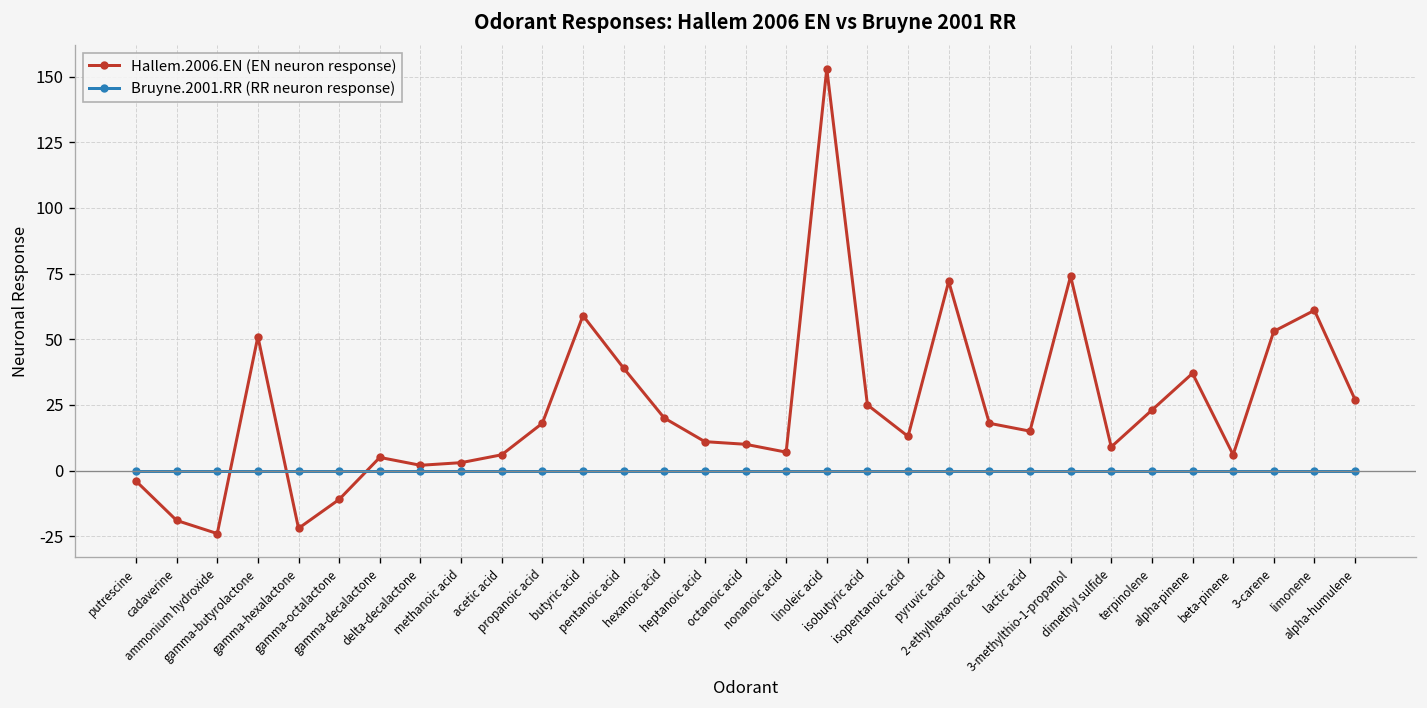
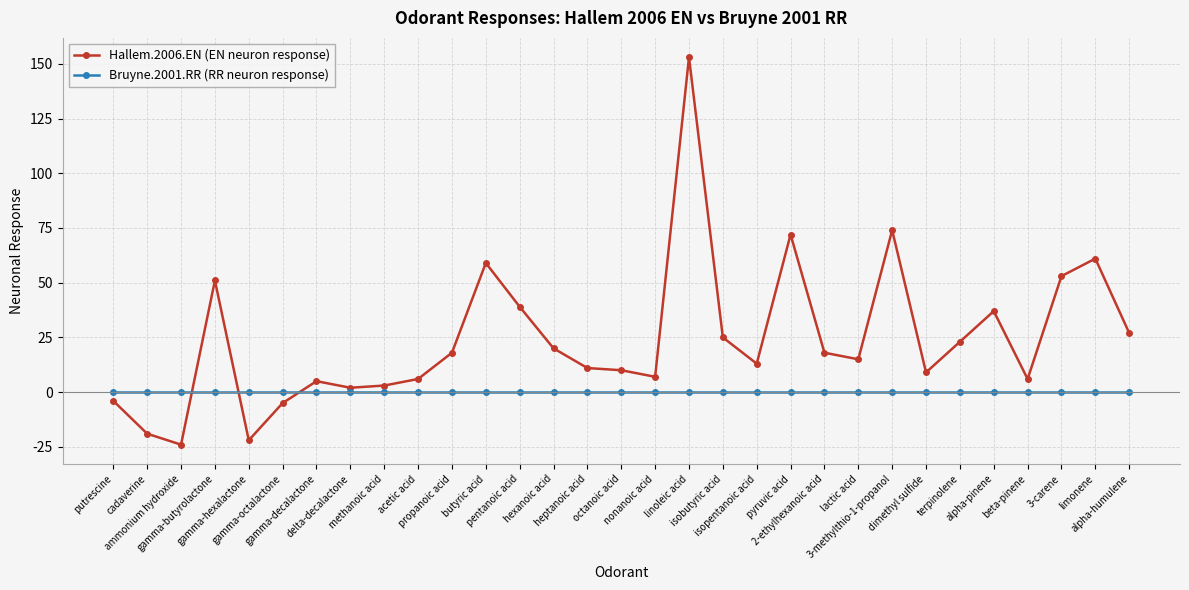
Hallem.2006.EN (EN neuron response), gamma-octalactone: -11 -> -5
